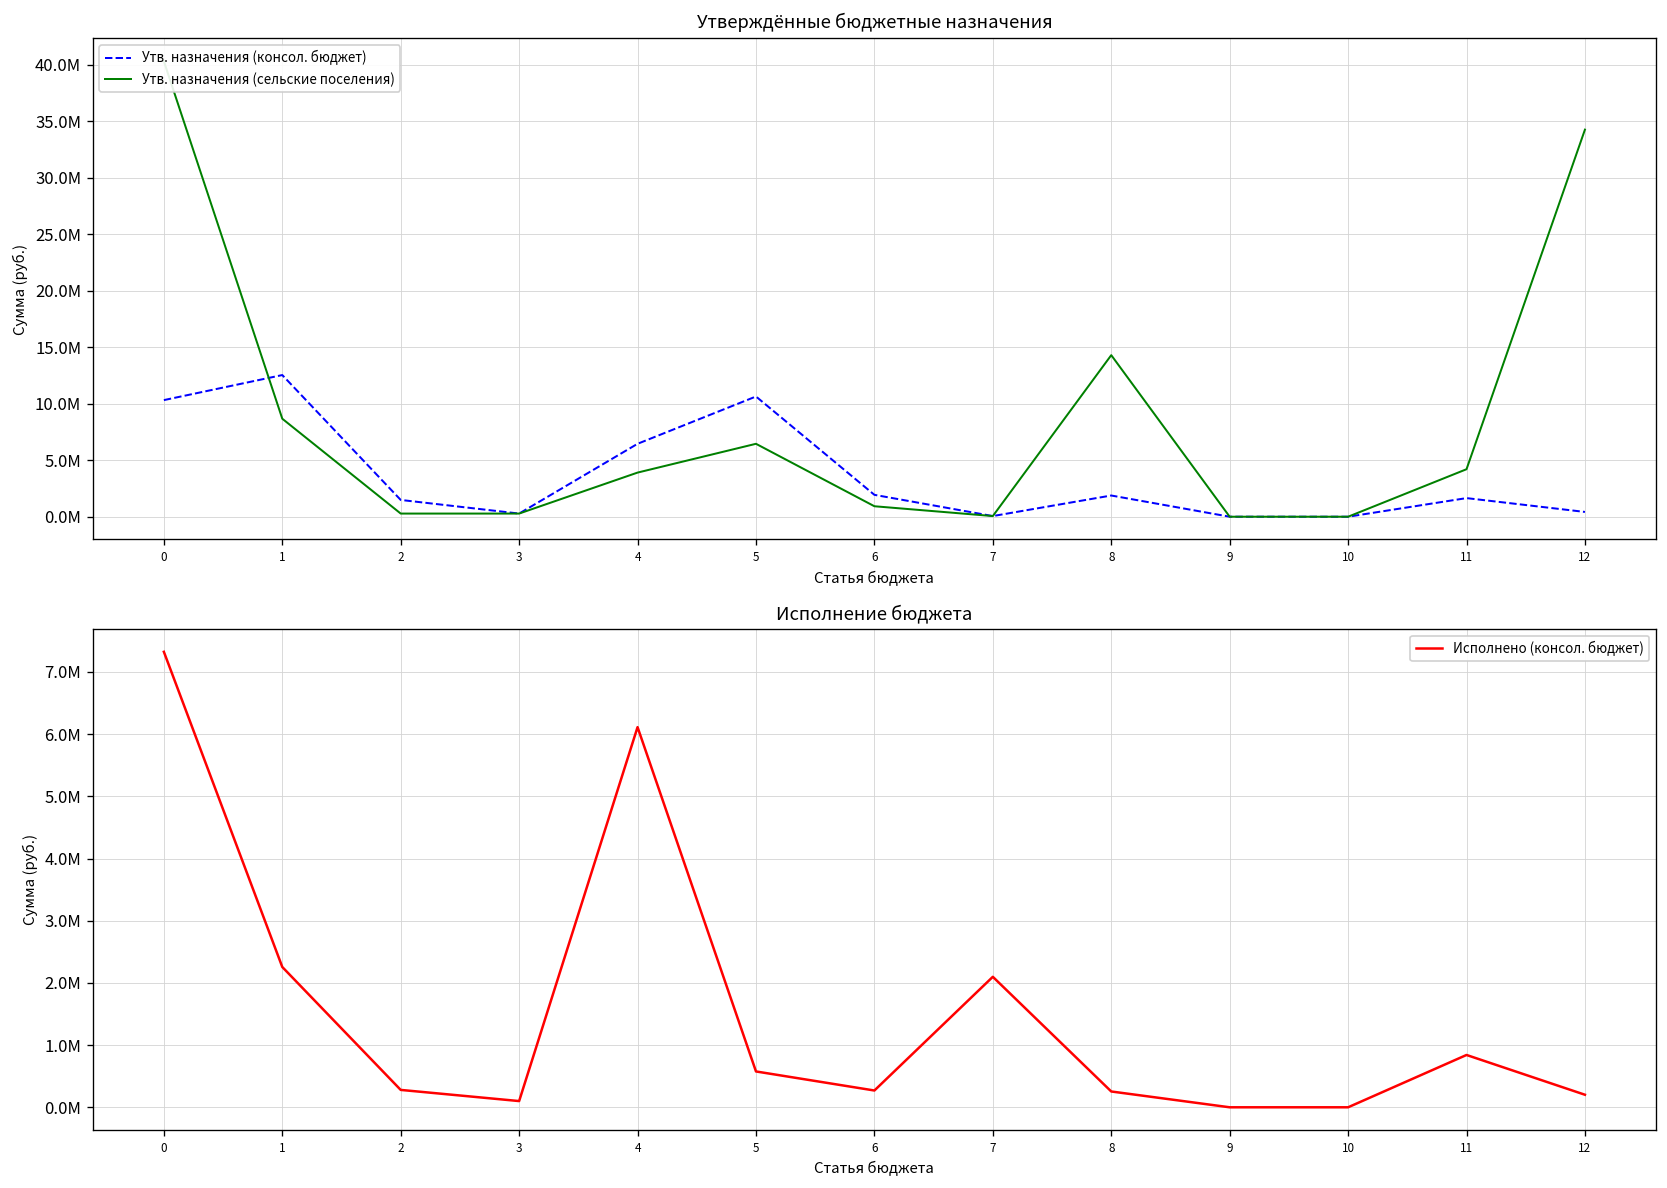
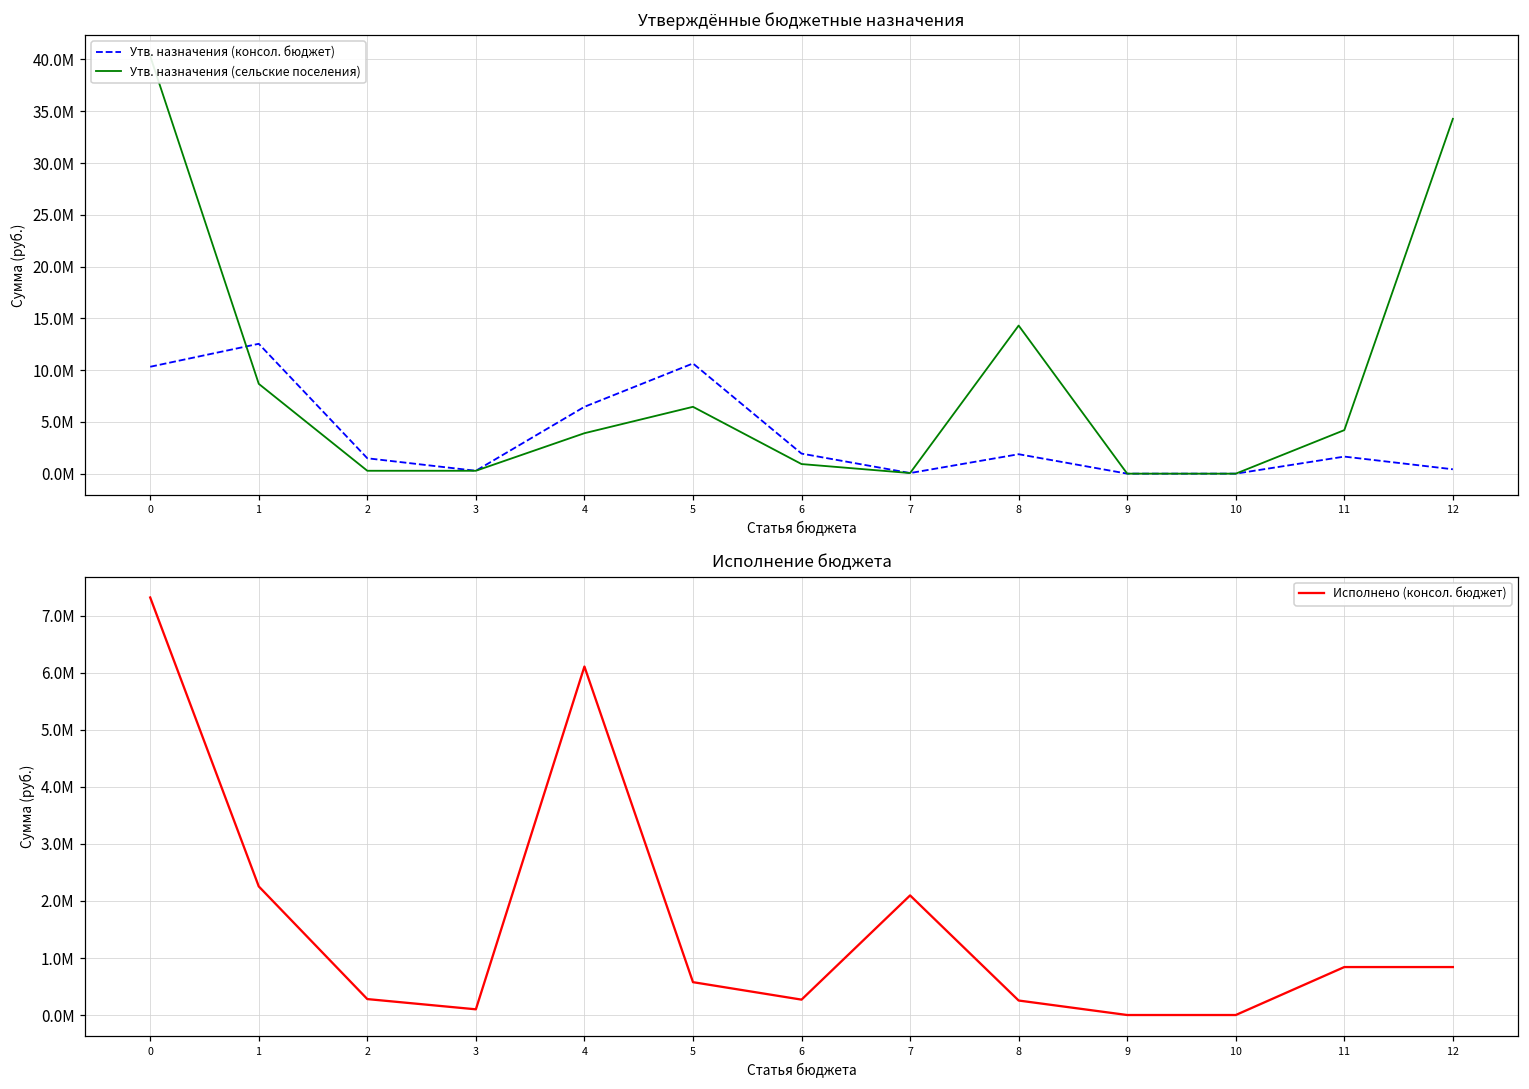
Исполнение бюджета, 12: 200000 -> 800000
